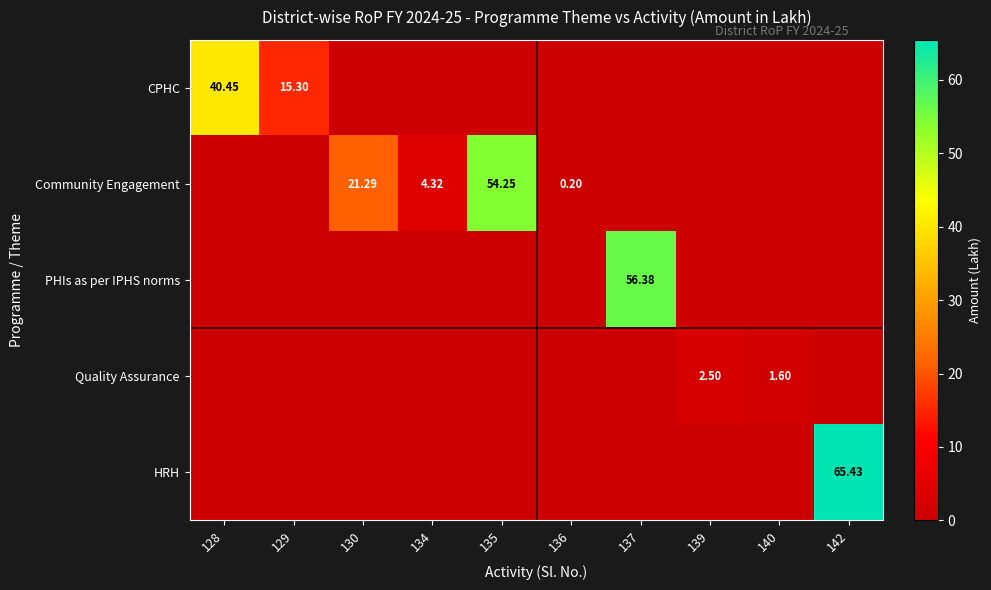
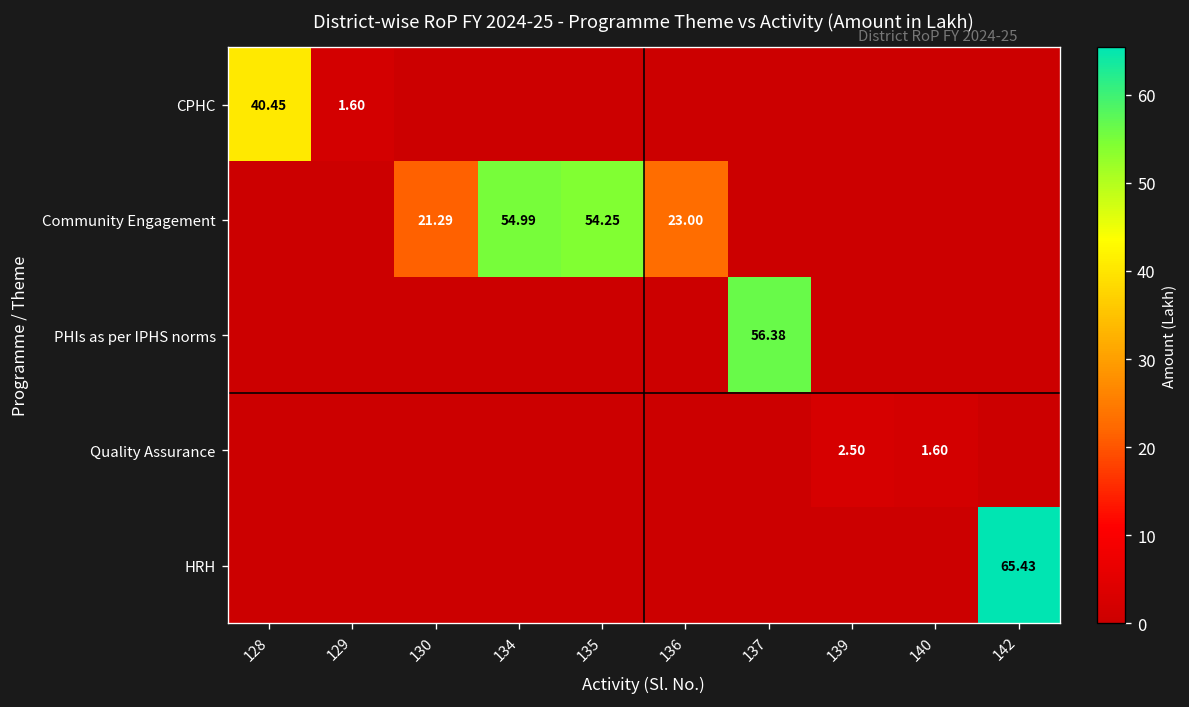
CPHC, 129: 15.30 -> 1.60
Community Engagement, 134: 4.32 -> 54.99
Community Engagement, 136: 0.20 -> 23.00
